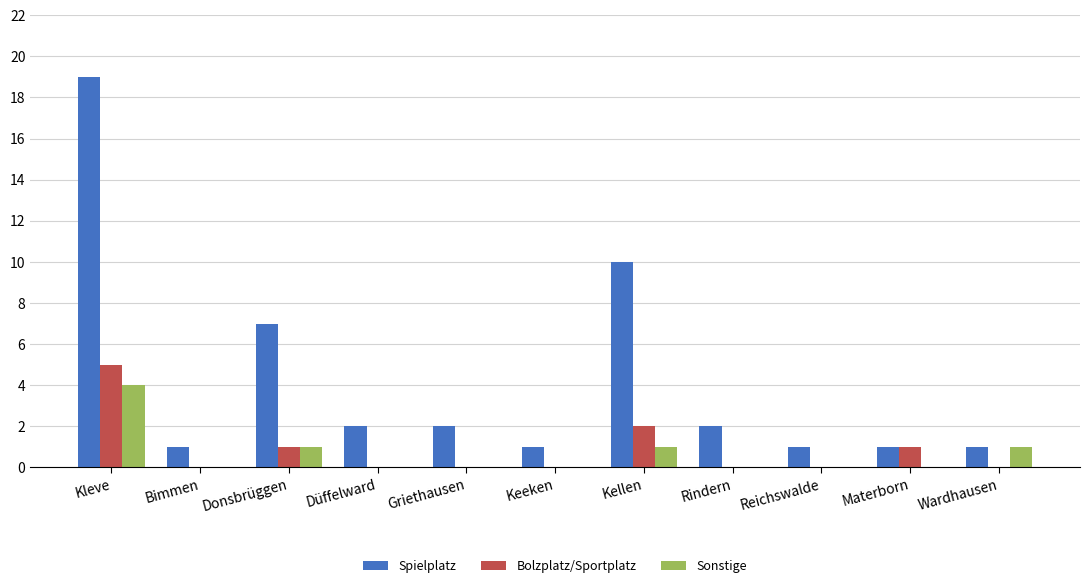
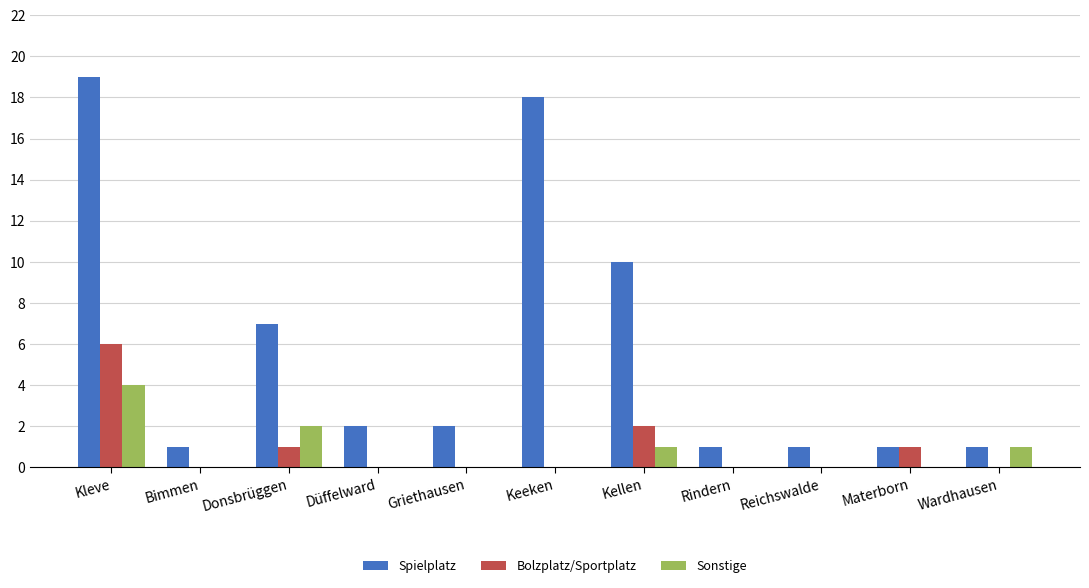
Bolzplatz/Sportplatz, Kleve: 5 -> 6
Sonstige, Donsbrüggen: 1 -> 2
Spielplatz, Keeken: 1 -> 18
Spielplatz, Rindern: 2 -> 1
